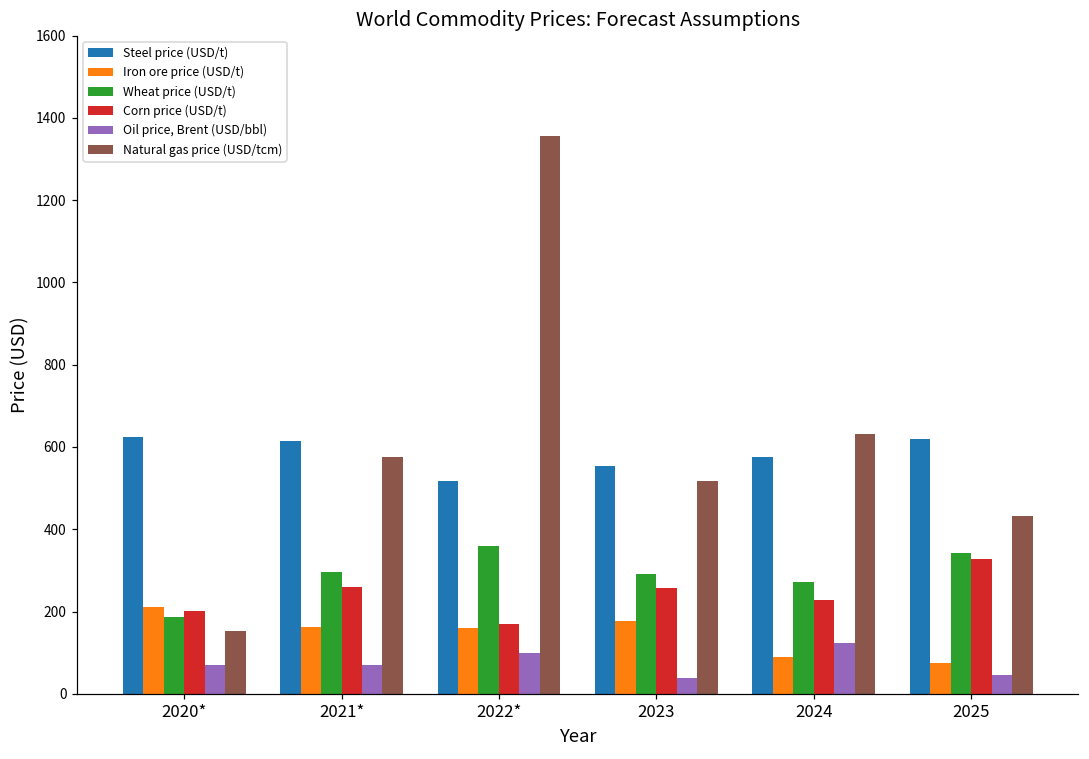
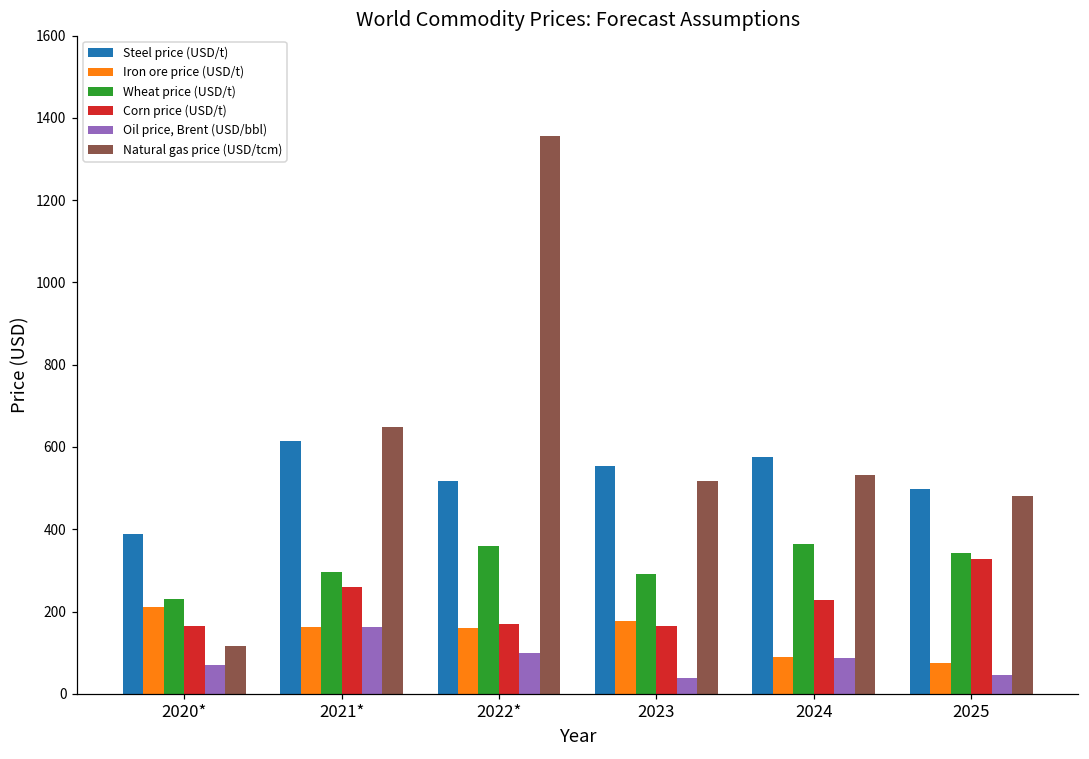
Steel price (USD/t), 2020*: 620 -> 390
Wheat price (USD/t), 2020*: 190 -> 230
Corn price (USD/t), 2020*: 200 -> 170
Natural gas price (USD/tcm), 2020*: 150 -> 120
Oil price, Brent (USD/bbl), 2021*: 70 -> 160
Natural gas price (USD/tcm), 2021*: 570 -> 650
Corn price (USD/t), 2023: 260 -> 160
Wheat price (USD/t), 2024: 270 -> 360
Oil price, Brent (USD/bbl), 2024: 120 -> 90
Natural gas price (USD/tcm), 2024: 630 -> 530
Steel price (USD/t), 2025: 620 -> 500
Natural gas price (USD/tcm), 2025: 430 -> 480
